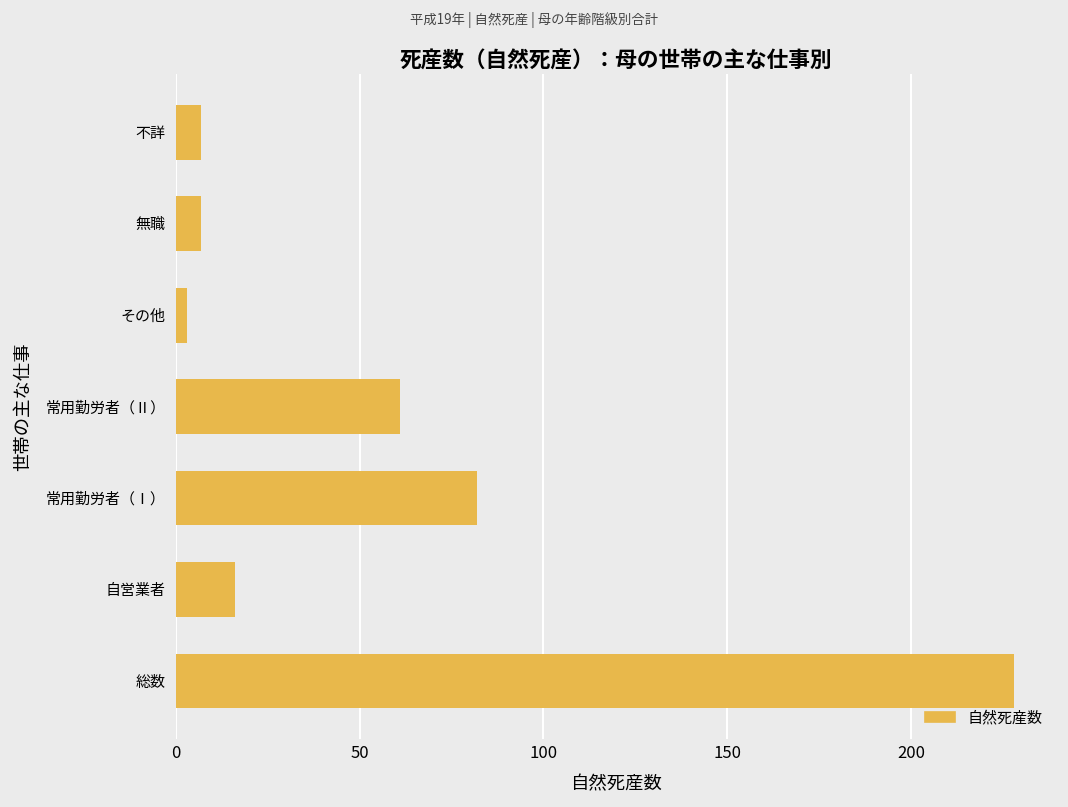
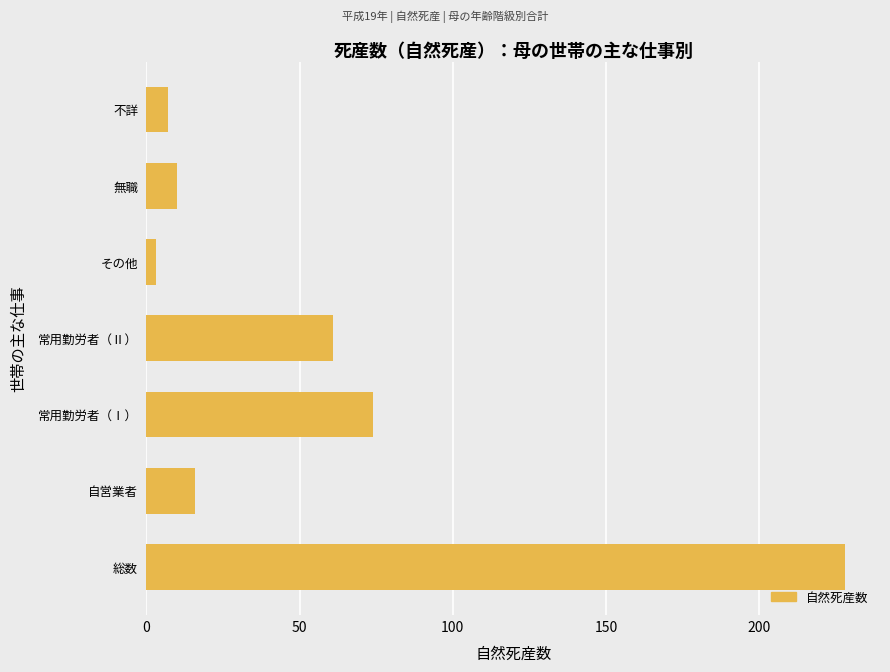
無職: 7 -> 10
常用勤労者（Ⅰ）: 82 -> 74
